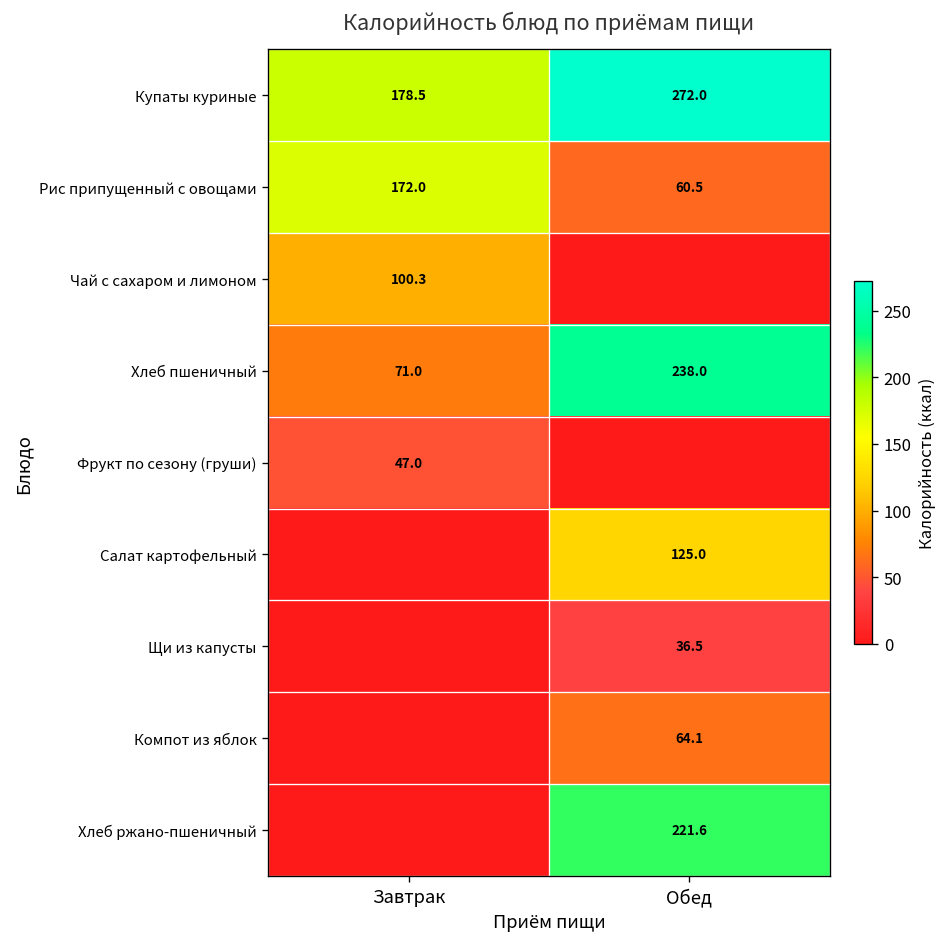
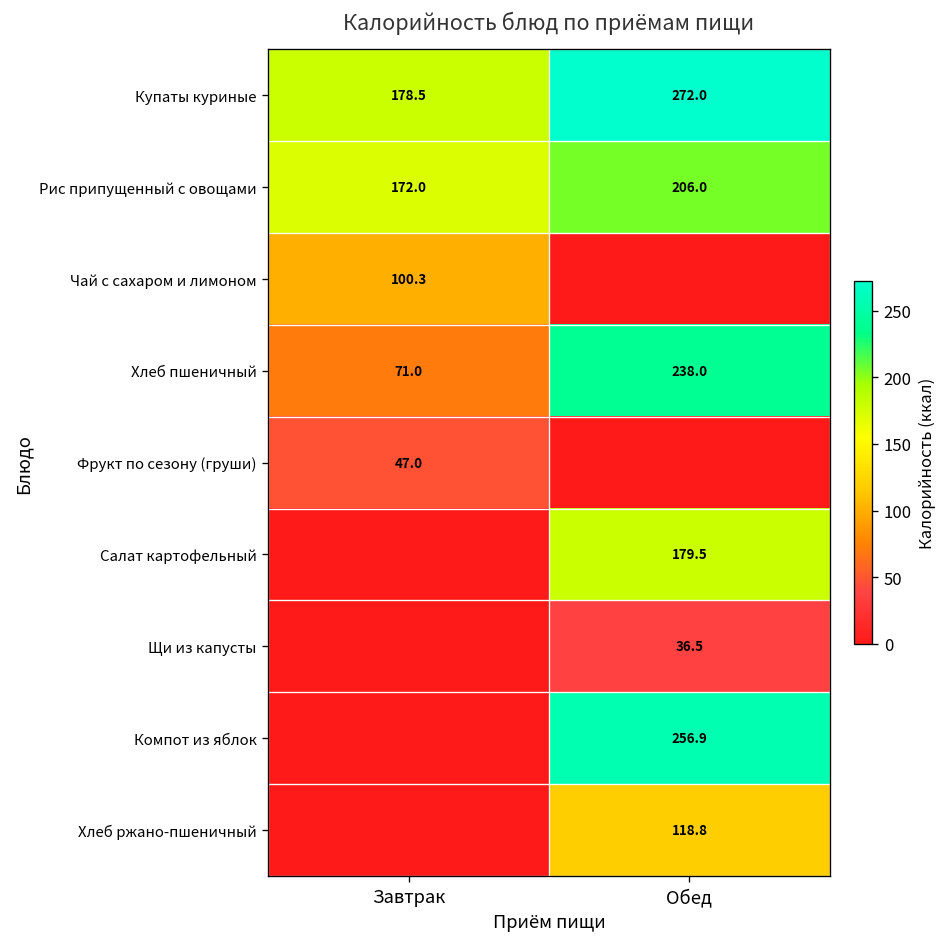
Рис припущенный с овощами, Обед: 60.5 -> 206.0
Салат картофельный, Обед: 125.0 -> 179.5
Компот из яблок, Обед: 64.1 -> 256.9
Хлеб ржано-пшеничный, Обед: 221.6 -> 118.8
